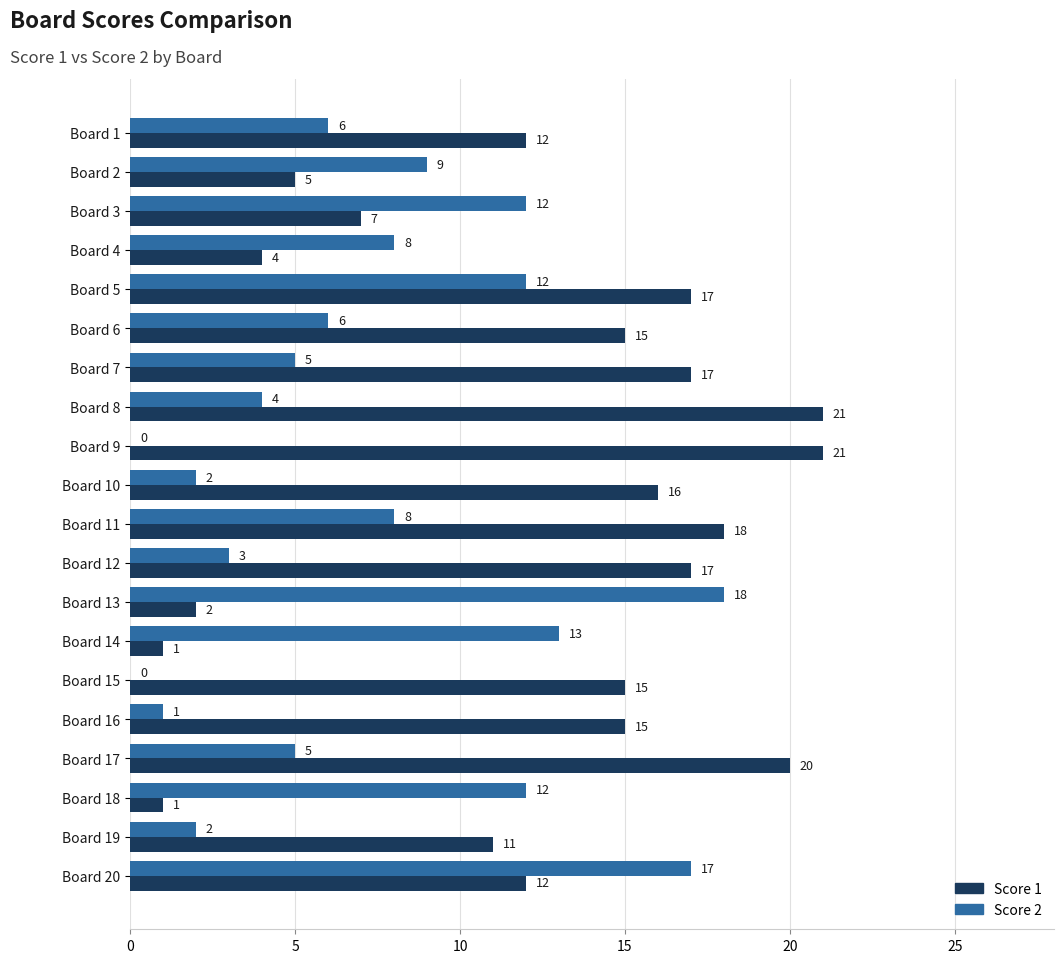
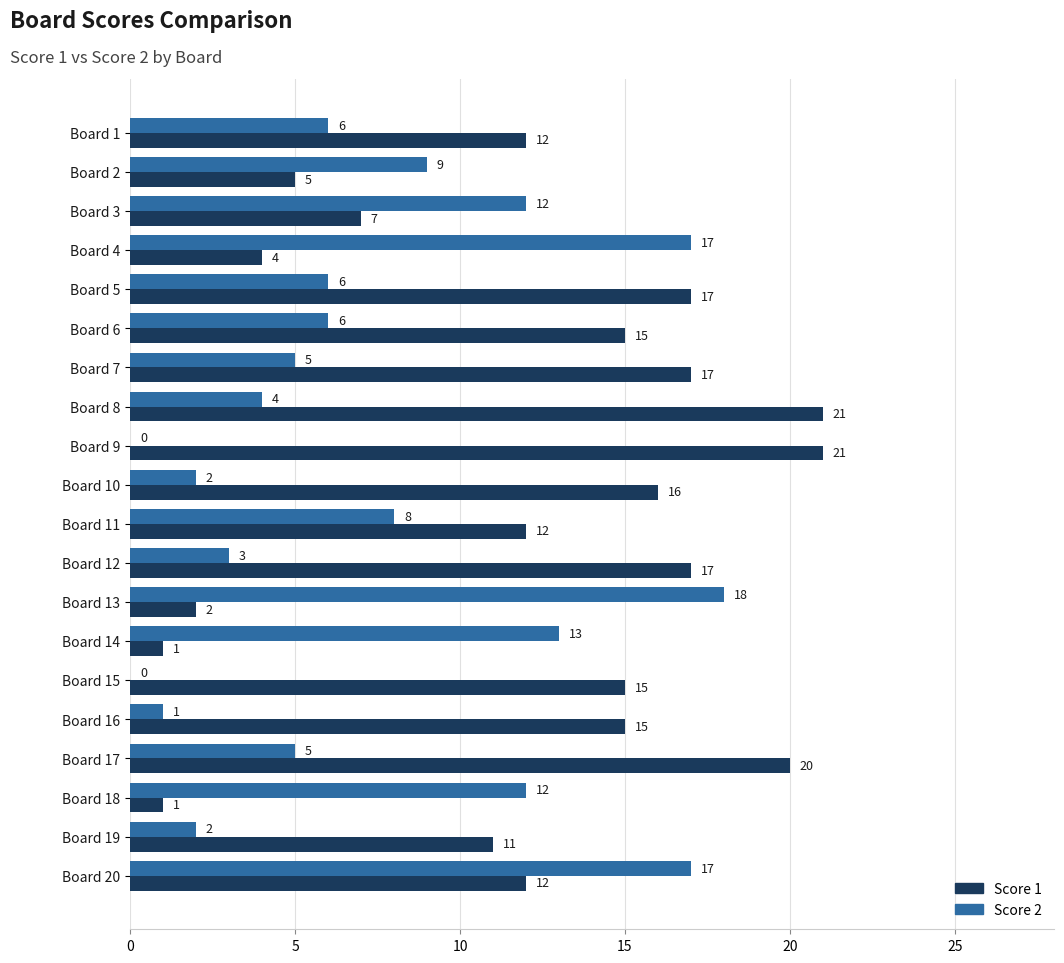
Score 2, Board 4: 8 -> 17
Score 2, Board 5: 12 -> 6
Score 1, Board 11: 18 -> 12
